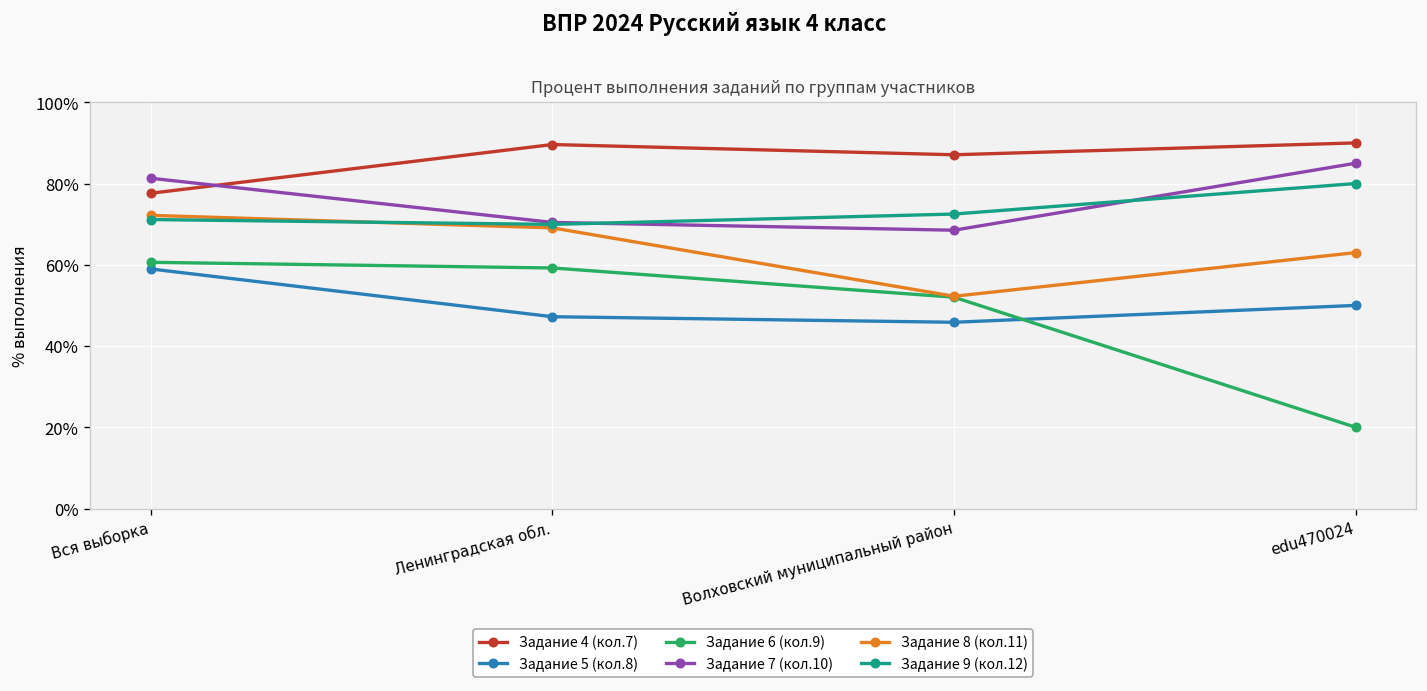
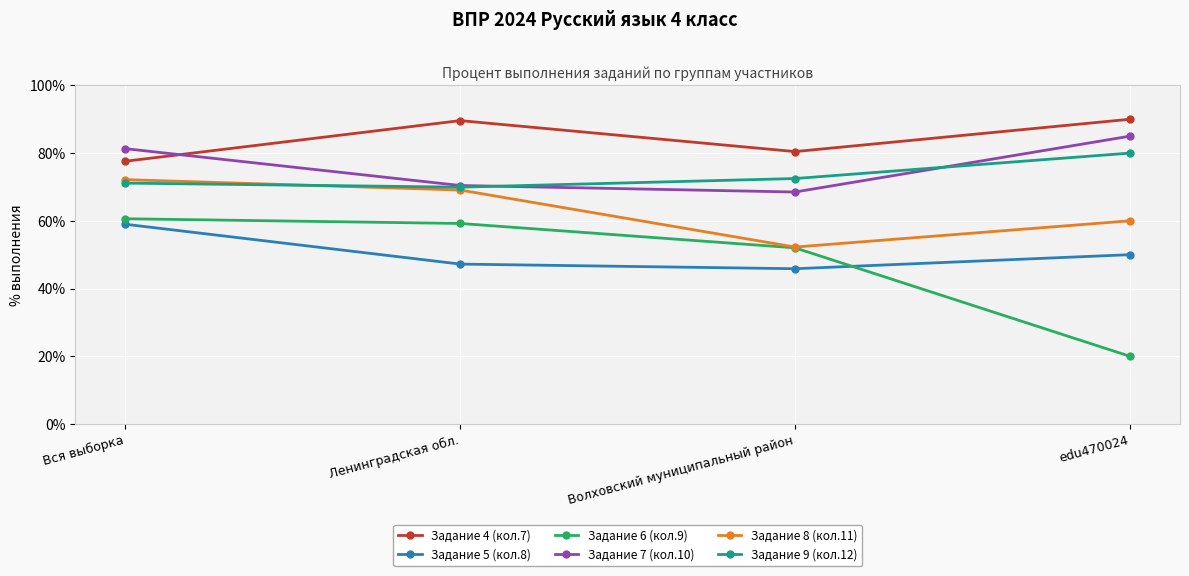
Задание 4 (кол.7), Волховский муниципальный район: 87% -> 80%
Задание 8 (кол.11), edu470024: 63% -> 60%
